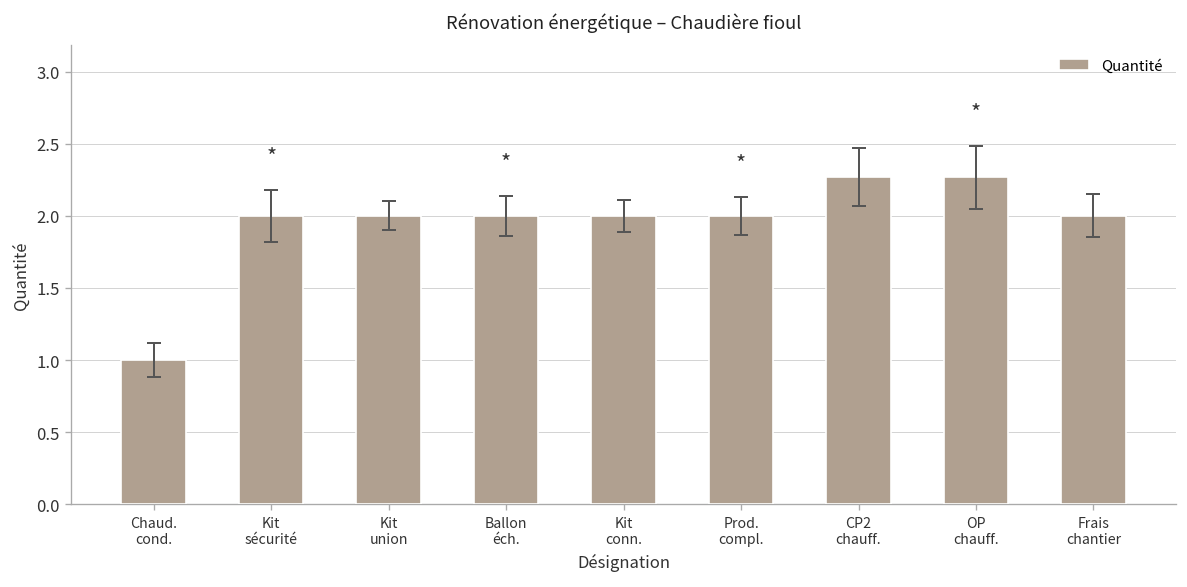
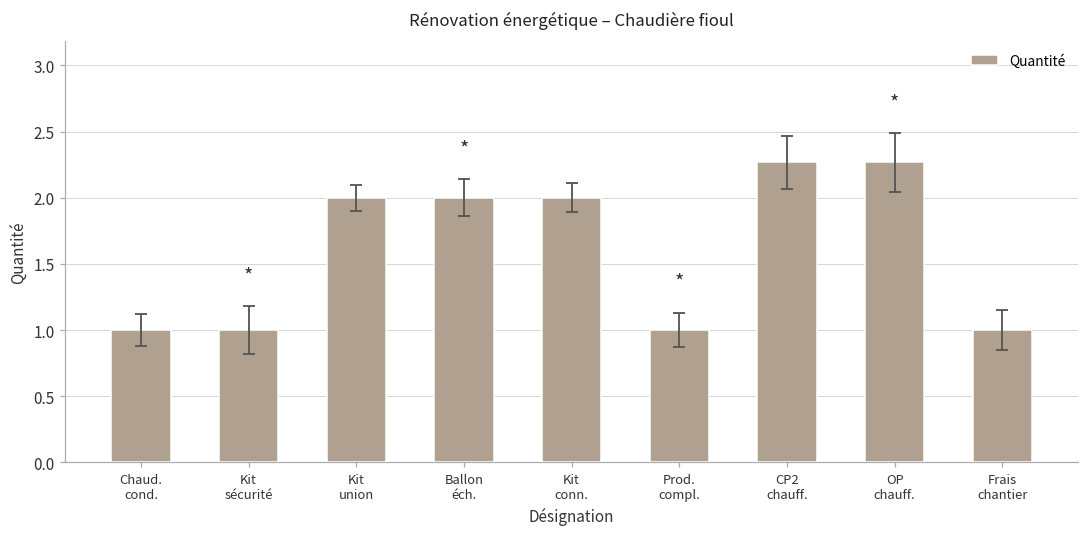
Quantité, Kit sécurité: 2 -> 1
Quantité, Prod. compl.: 2 -> 1
Quantité, Frais chantier: 2 -> 1
